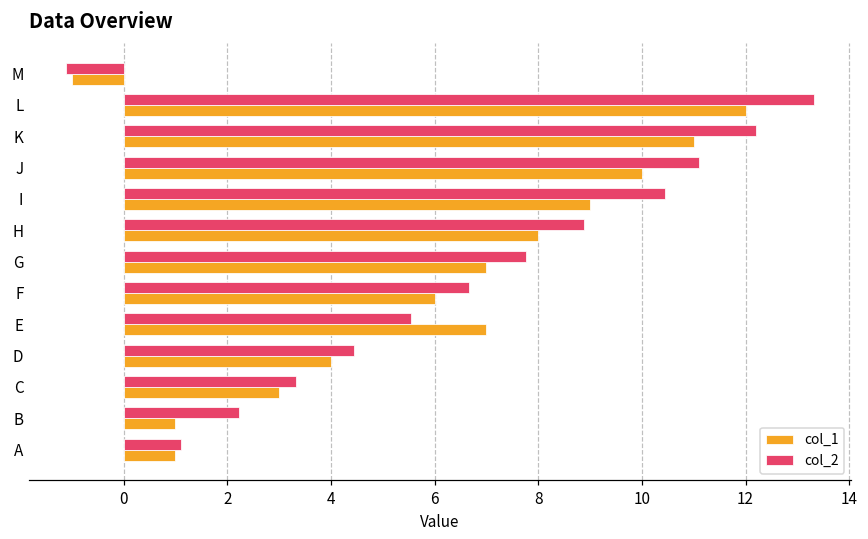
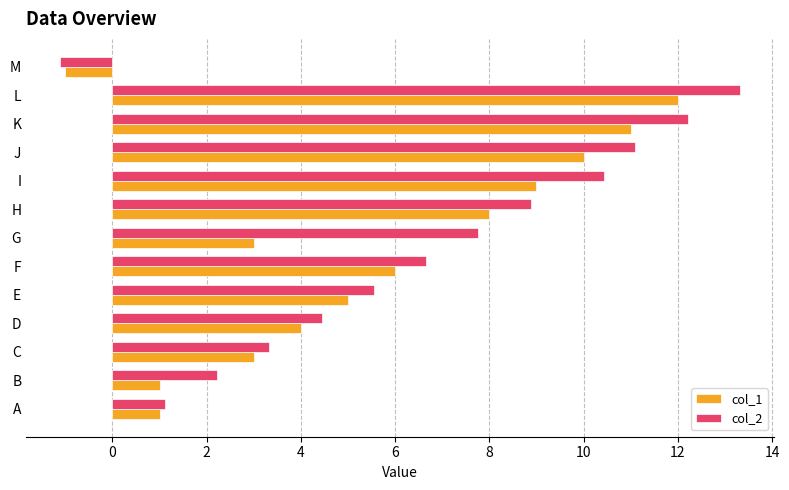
col_1, G: 7 -> 3
col_1, E: 7 -> 5
